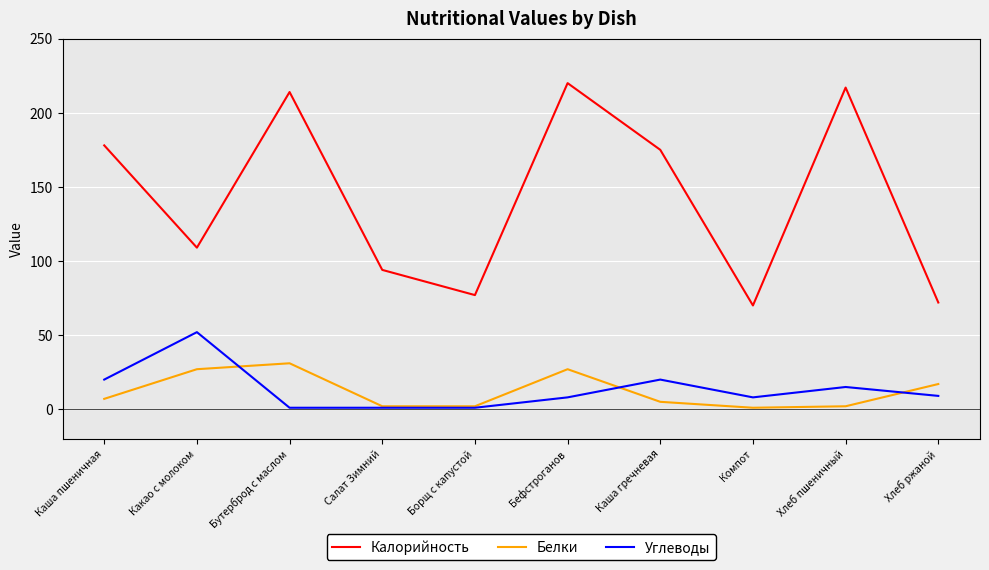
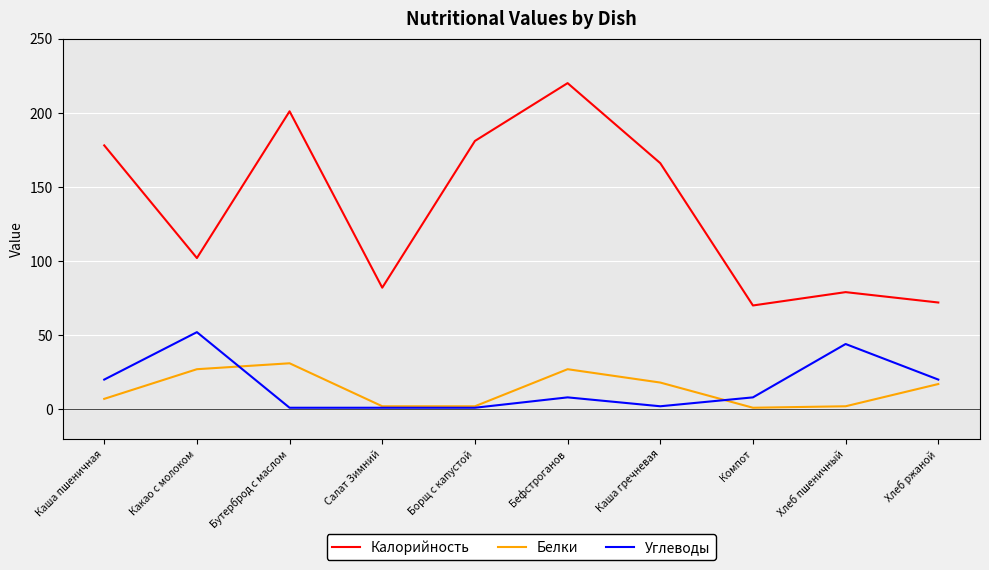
Калорийность, Какао с молоком: 109 -> 102
Калорийность, Бутерброд с маслом: 214 -> 201
Калорийность, Салат Зимний: 94 -> 82
Калорийность, Борщ с капустой: 77 -> 181
Калорийность, Каша гречневая: 175 -> 166
Белки, Каша гречневая: 5 -> 18
Углеводы, Каша гречневая: 20 -> 2
Калорийность, Хлеб пшеничный: 217 -> 79
Углеводы, Хлеб пшеничный: 15 -> 44
Углеводы, Хлеб ржаной: 9 -> 20
